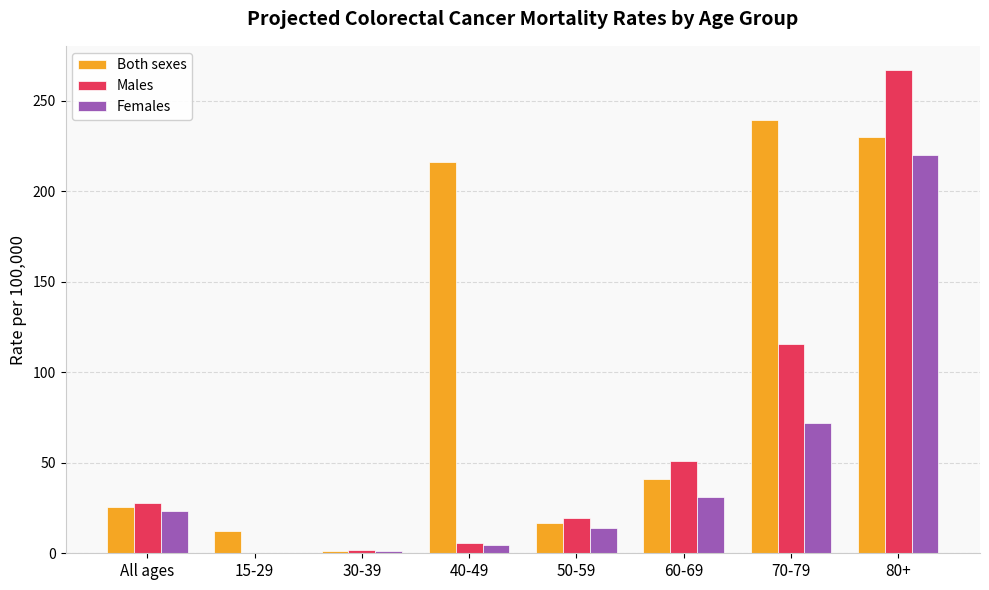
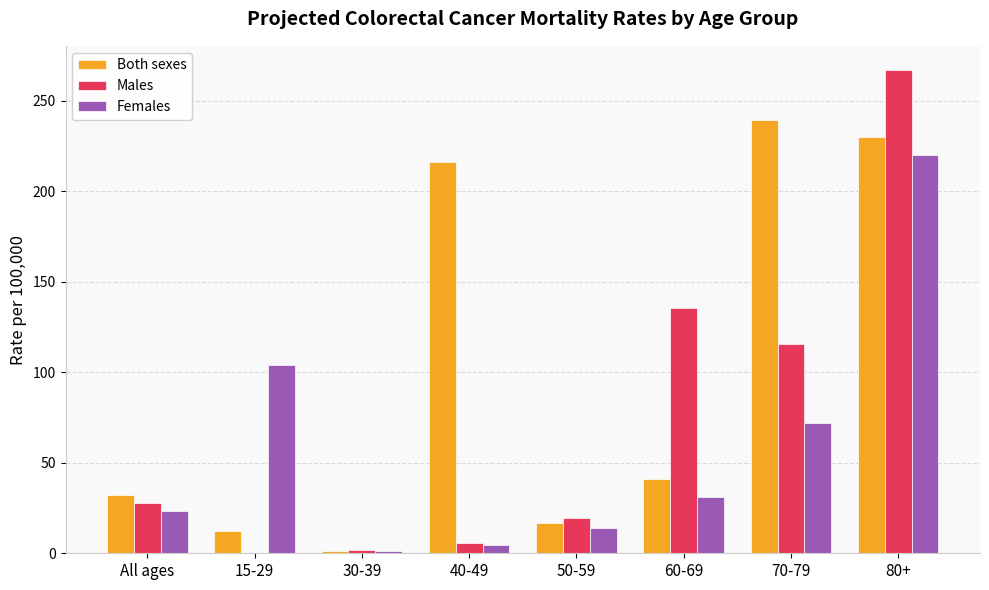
Both sexes, All ages: 26 -> 32
Females, 15-29: 0 -> 104
Males, 60-69: 51 -> 136
